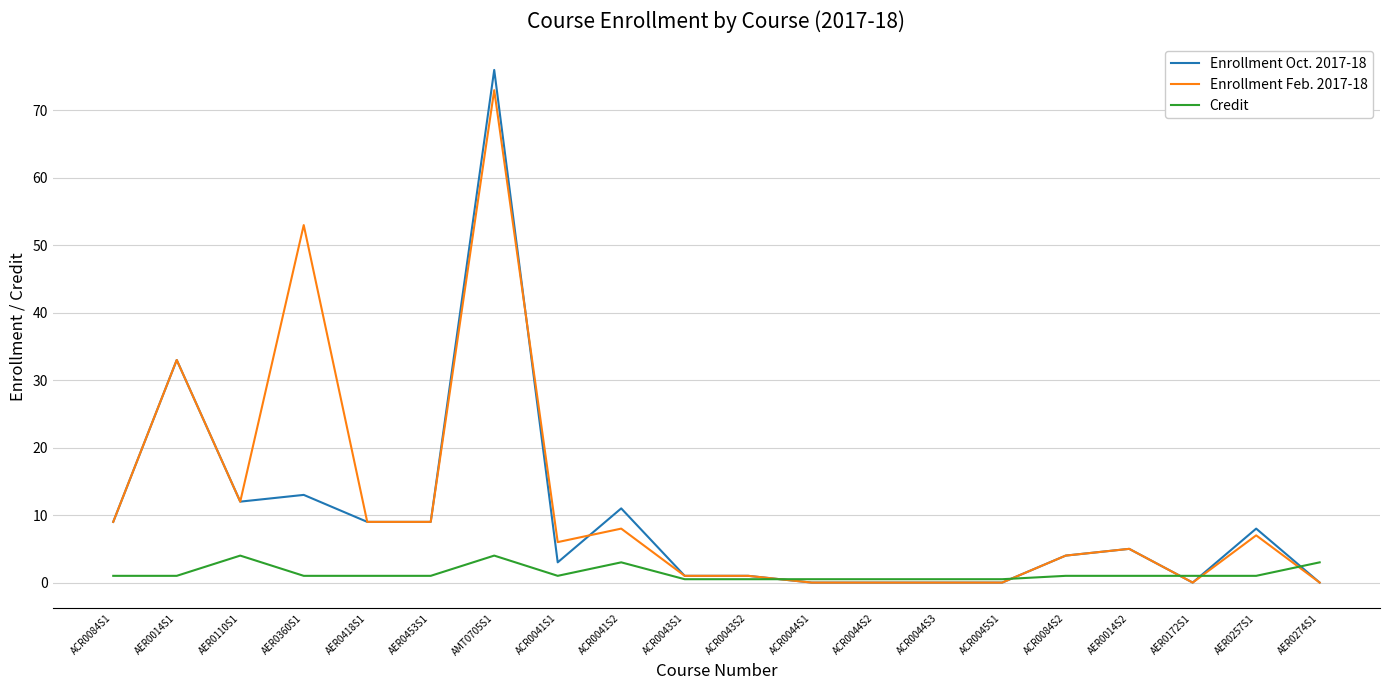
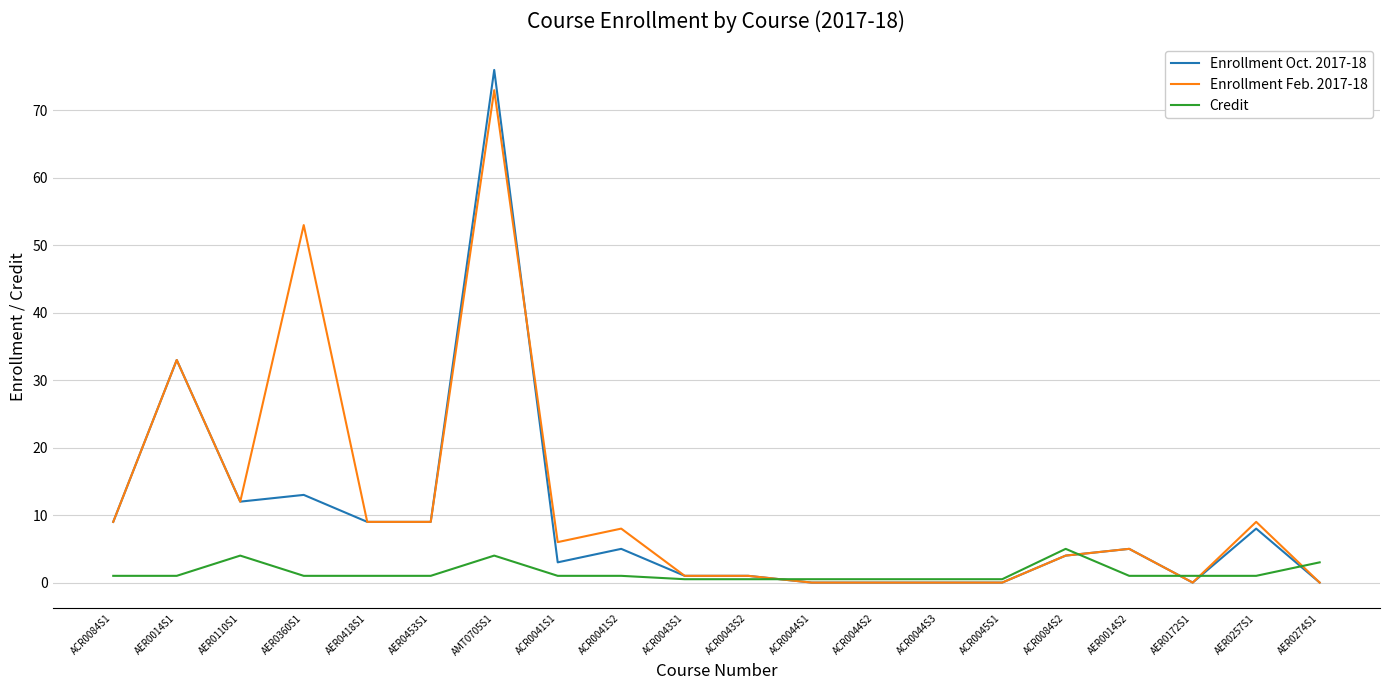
Enrollment Oct. 2017-18, ACR0041S2: 11 -> 5
Credit, ACR0041S2: 3 -> 1
Credit, ACR0084S2: 1 -> 5
Enrollment Feb. 2017-18, AER0257S1: 7 -> 9
